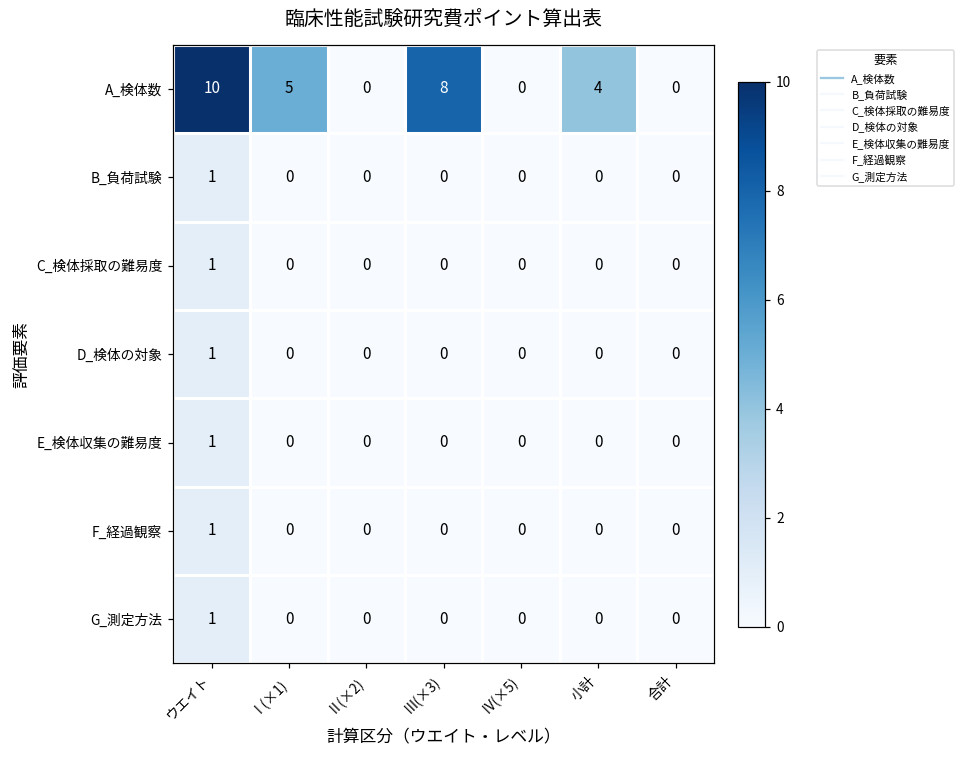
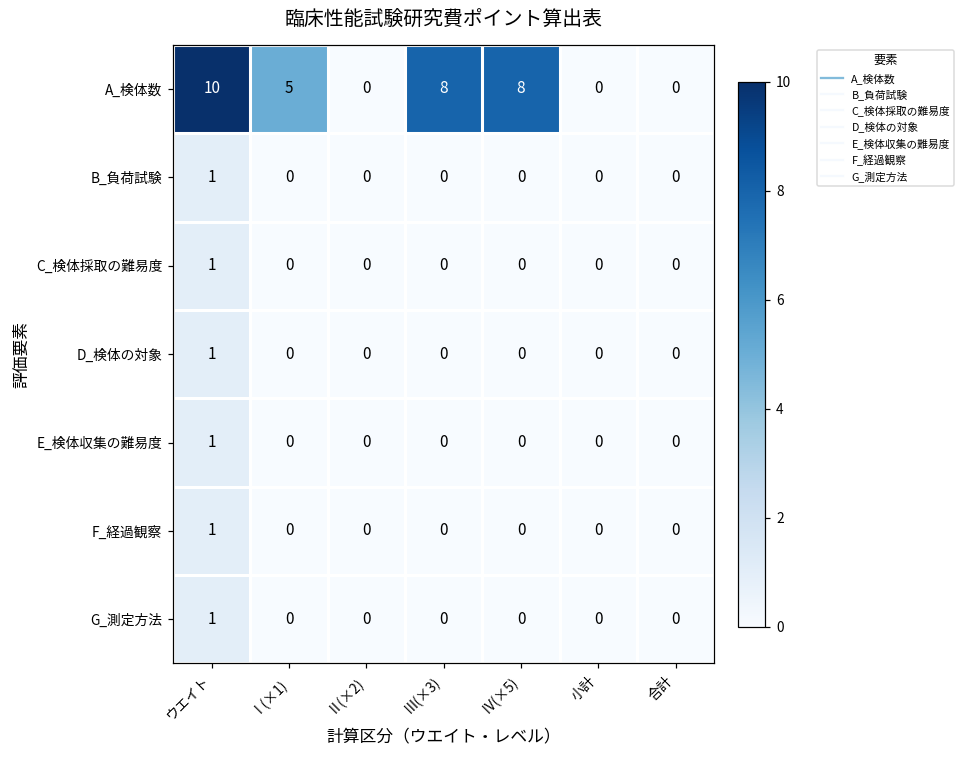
A_検体数, Ⅳ(×5): 0 -> 8
A_検体数, 小計: 4 -> 0
